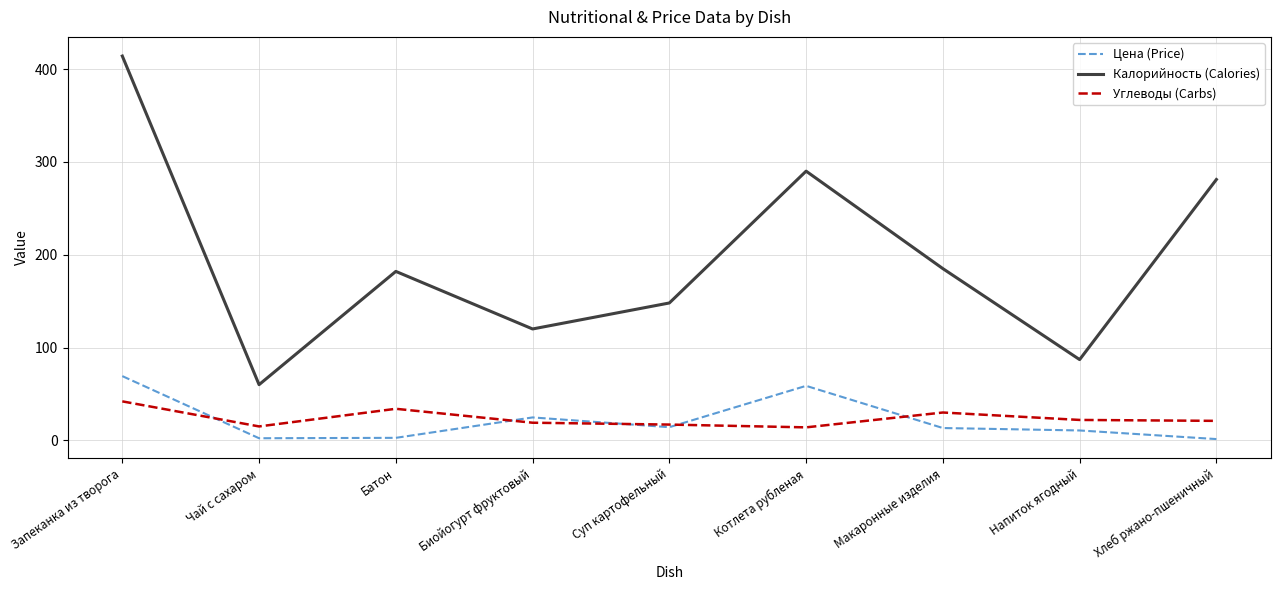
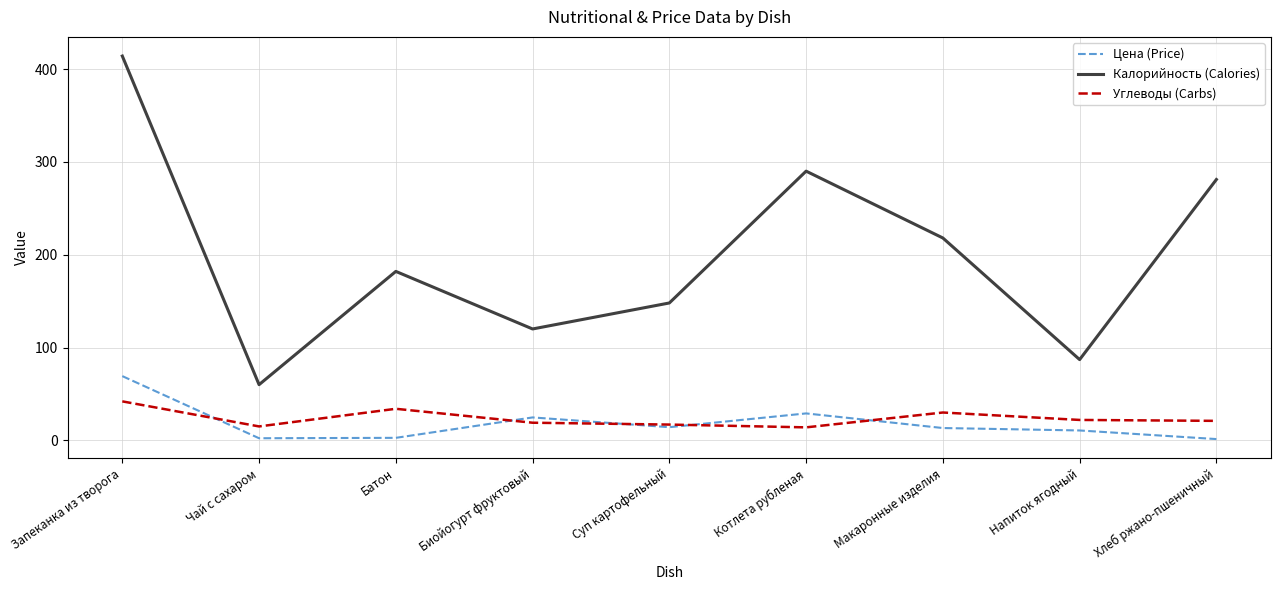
Цена (Price), Котлета рубленая: 60 -> 30
Калорийность (Calories), Макаронные изделия: 190 -> 220
